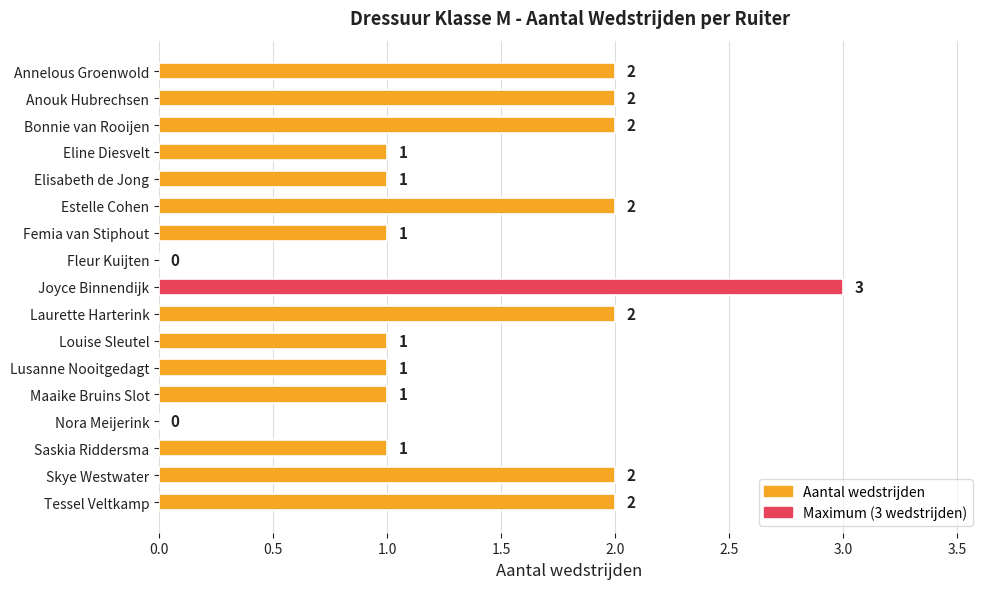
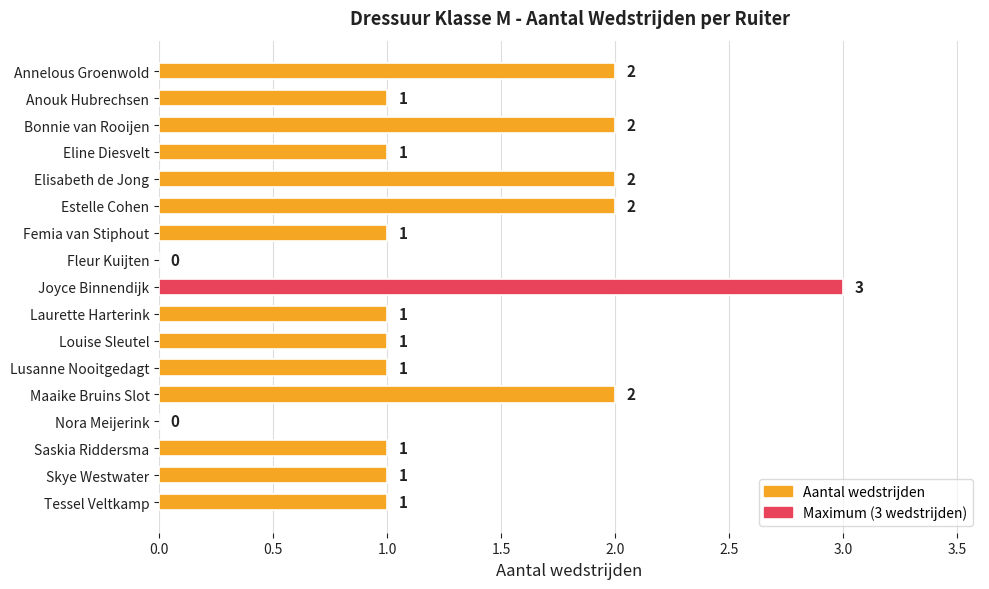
Anouk Hubrechsen: 2 -> 1
Elisabeth de Jong: 1 -> 2
Laurette Harterink: 2 -> 1
Maaike Bruins Slot: 1 -> 2
Skye Westwater: 2 -> 1
Tessel Veltkamp: 2 -> 1
